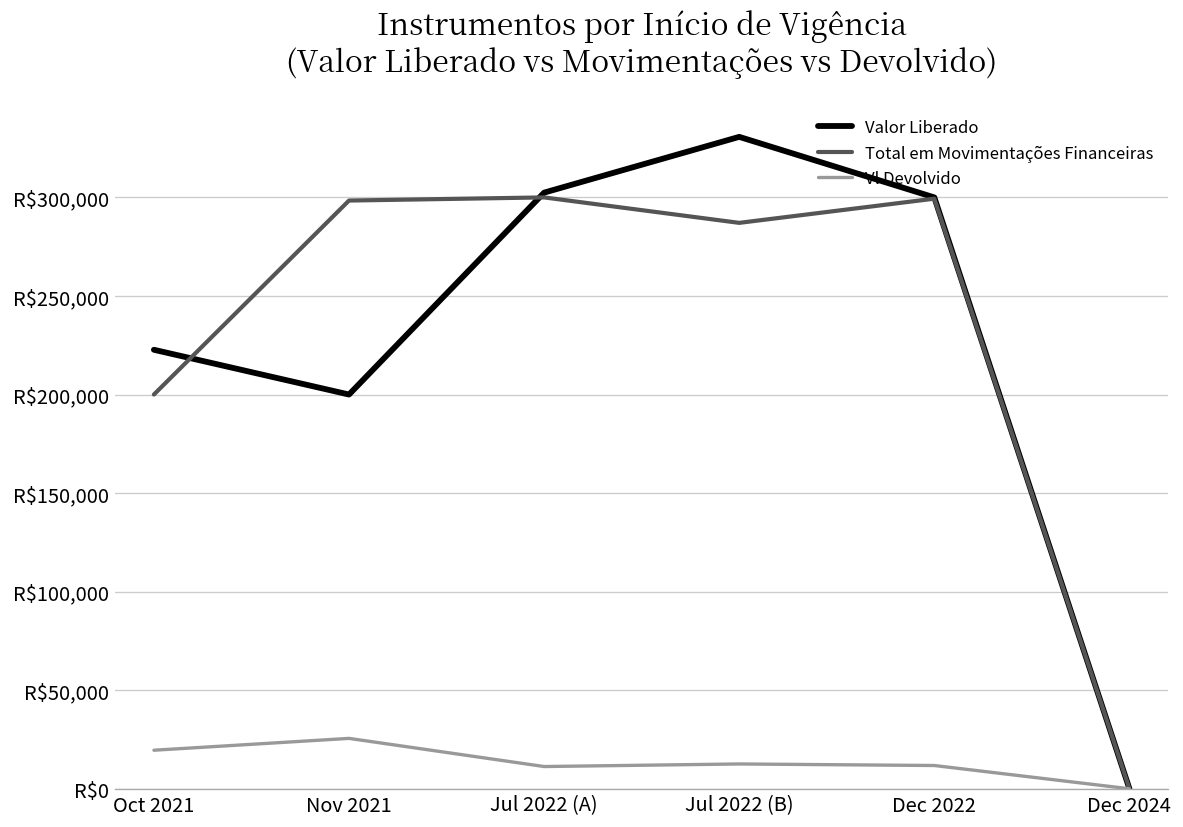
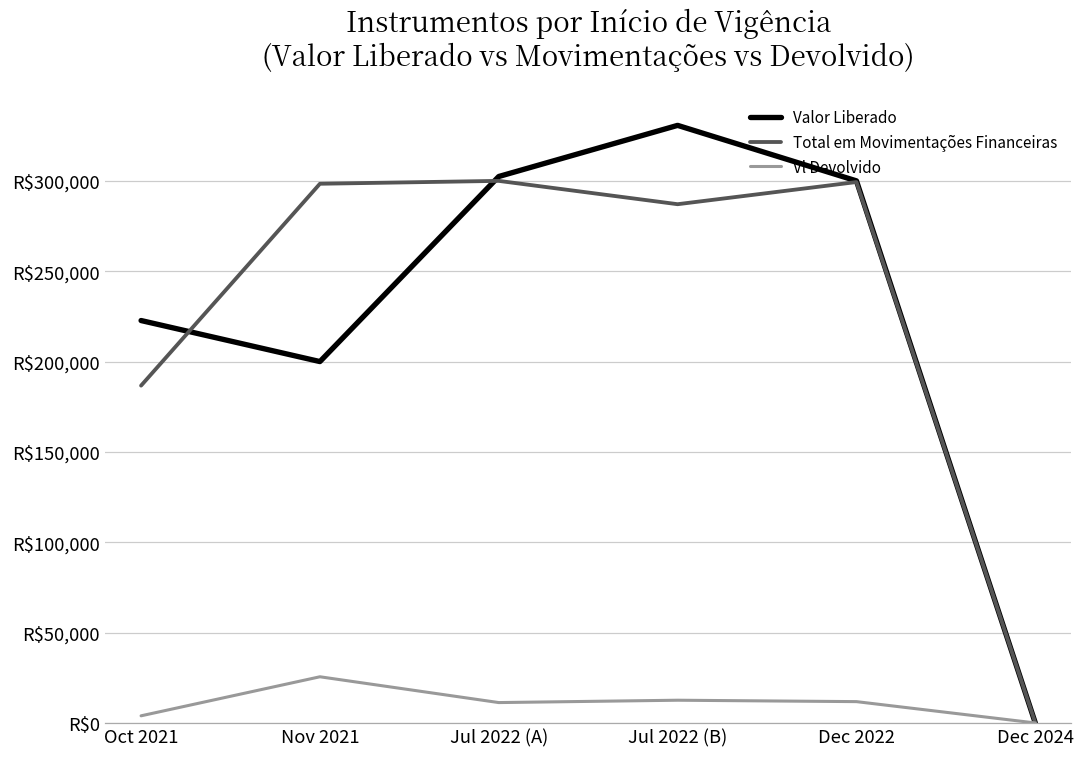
Total em Movimentações Financeiras, Oct 2021: R$200,000 -> R$187,000
Vl Devolvido, Oct 2021: R$20,000 -> R$4,000
